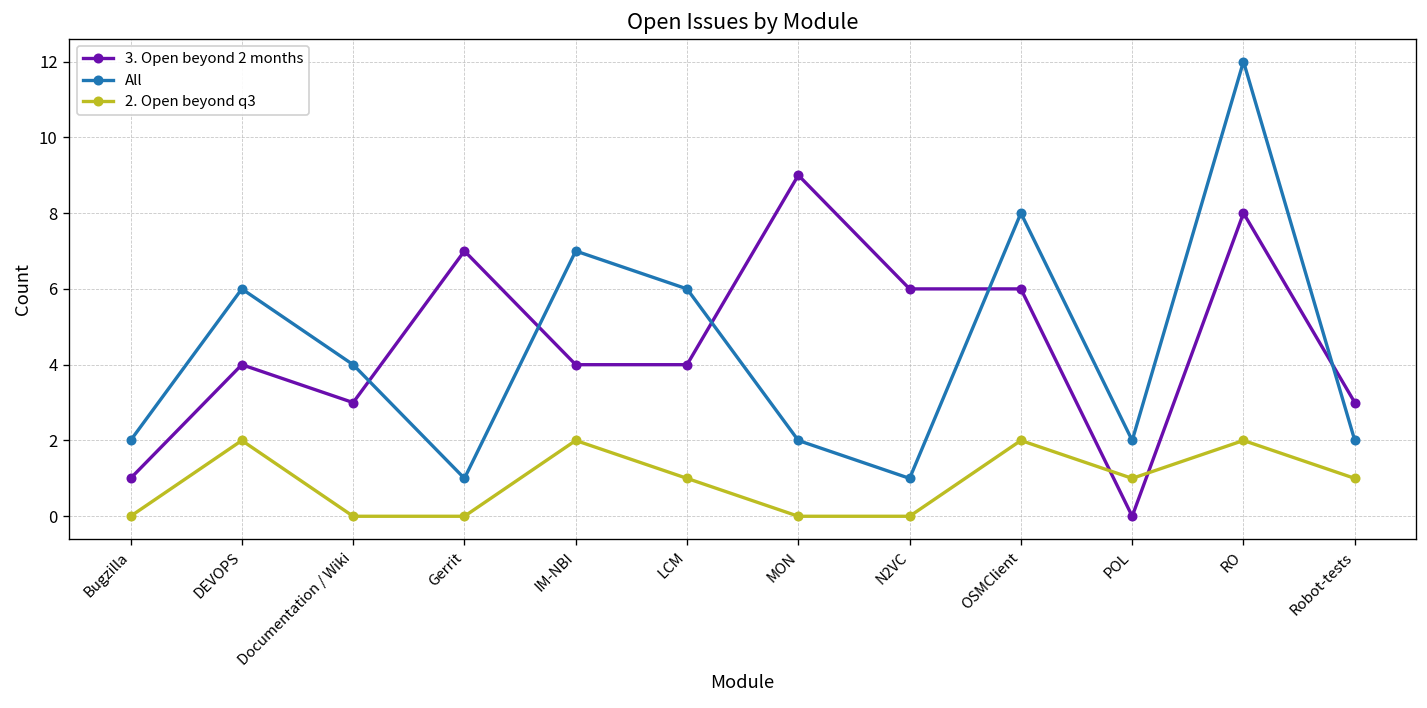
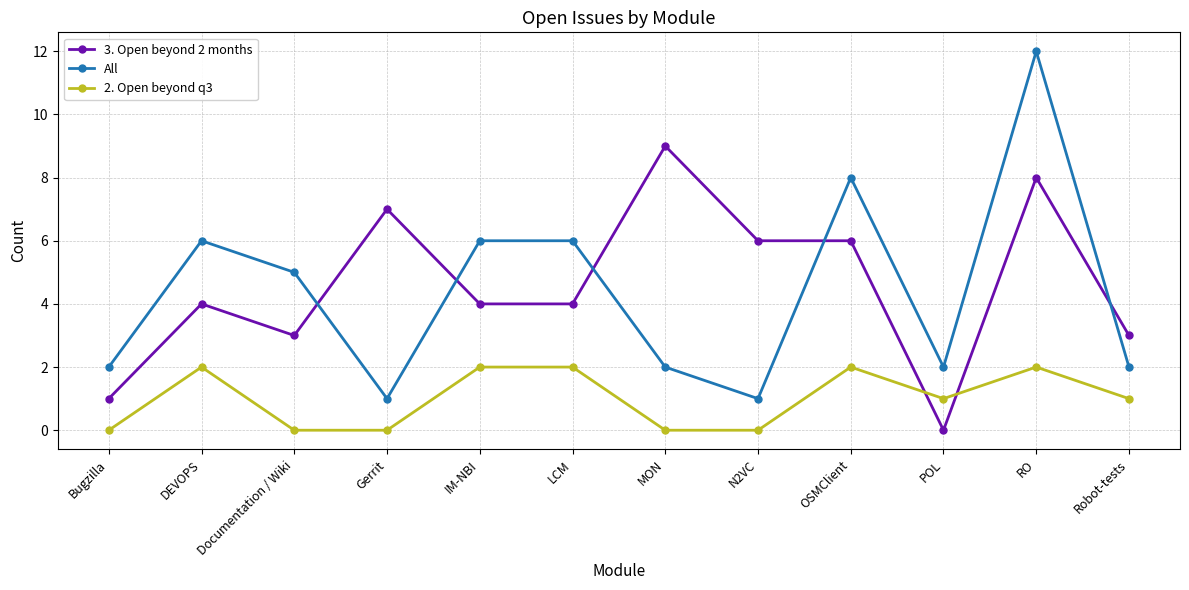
All, Documentation / Wiki: 4 -> 5
All, IM-NBI: 7 -> 6
2. Open beyond q3, LCM: 1 -> 2
